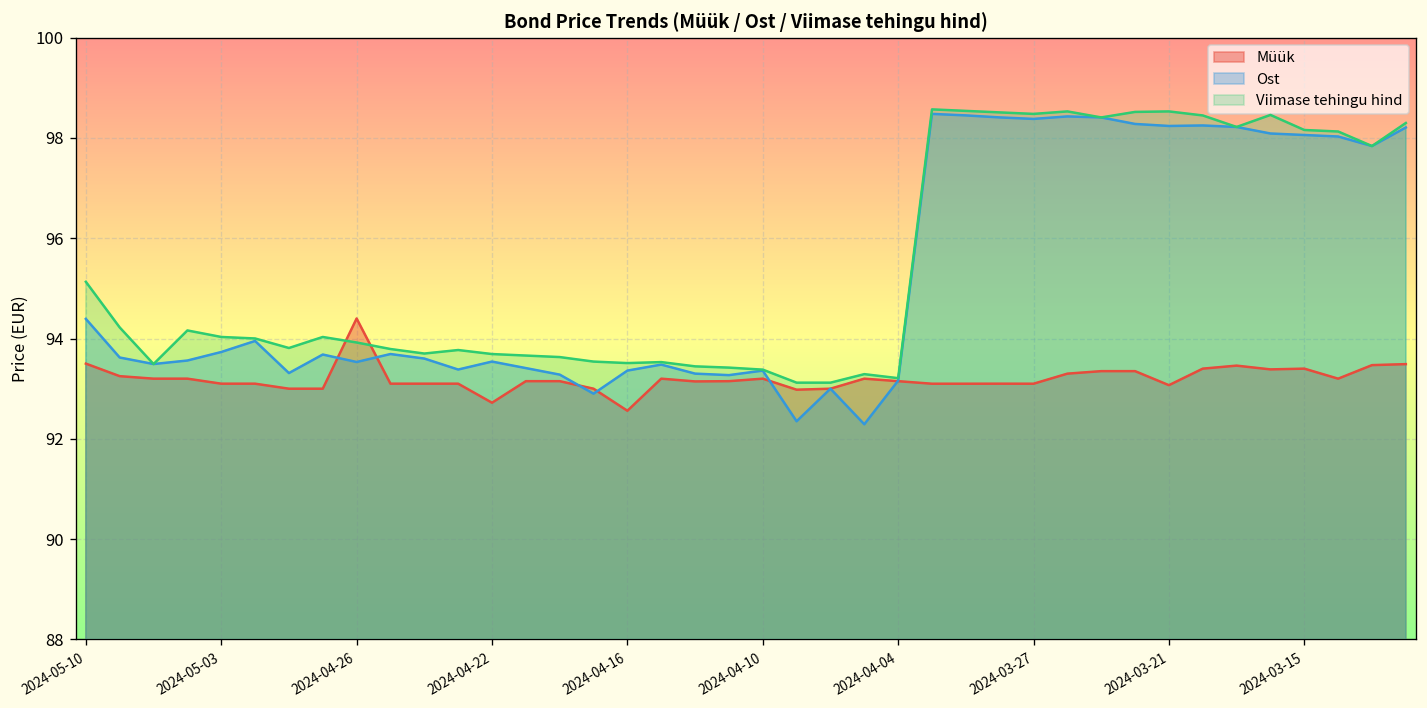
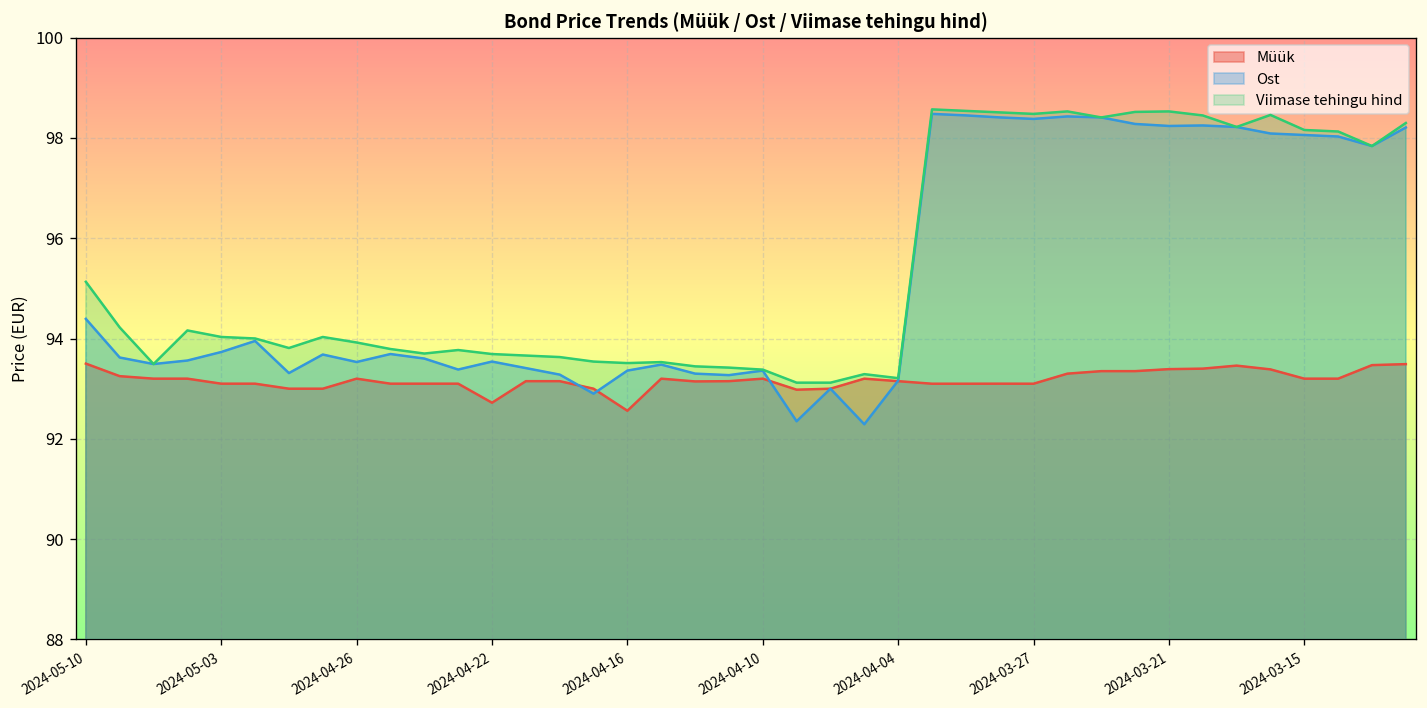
Müük, 2024-04-26: 94.4 -> 93.2
Müük, 2024-03-21: 93.1 -> 93.4
Müük, 2024-03-15: 93.4 -> 93.2
